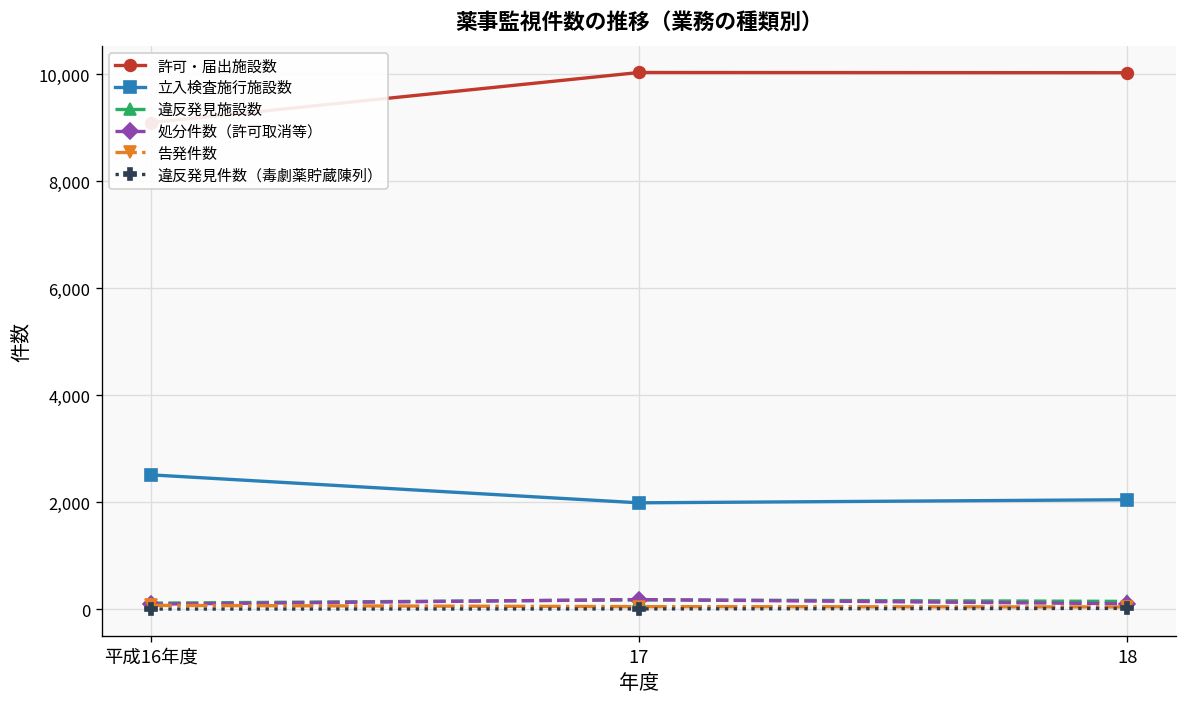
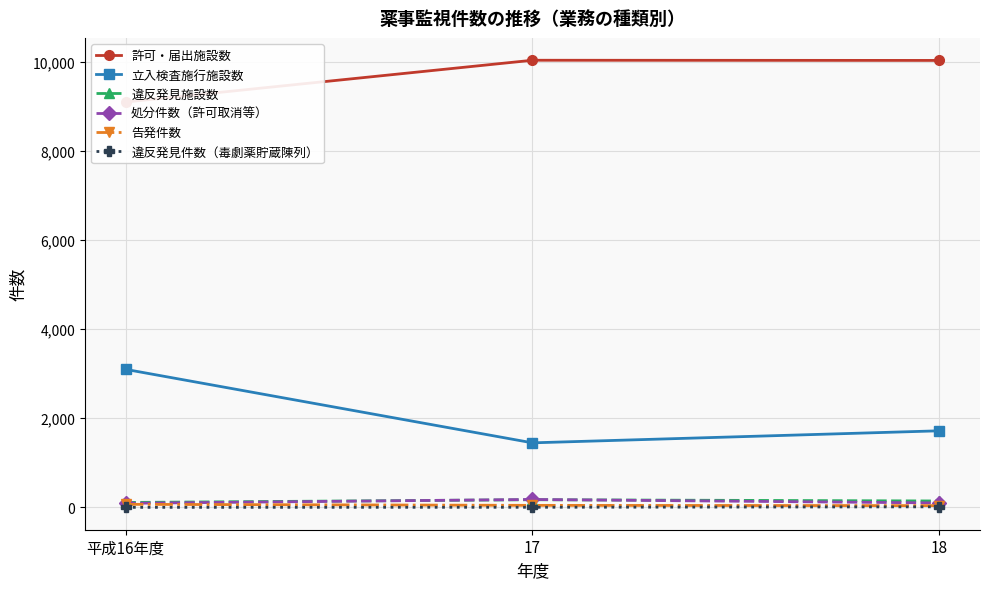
立入検査施行施設数, 平成16年度: 2,500 -> 3,100
立入検査施行施設数, 17: 2,000 -> 1,400
立入検査施行施設数, 18: 2,000 -> 1,700
